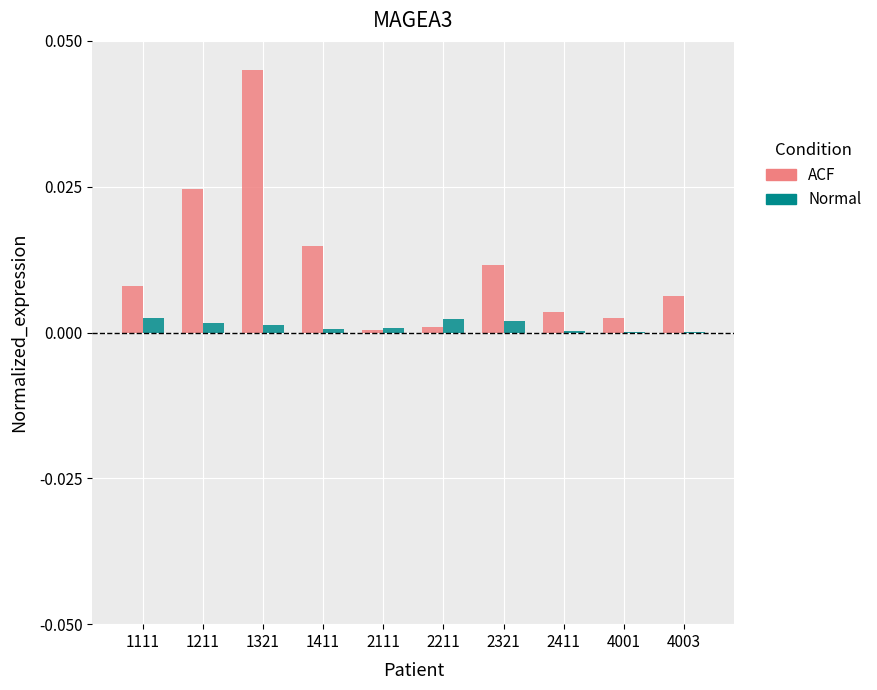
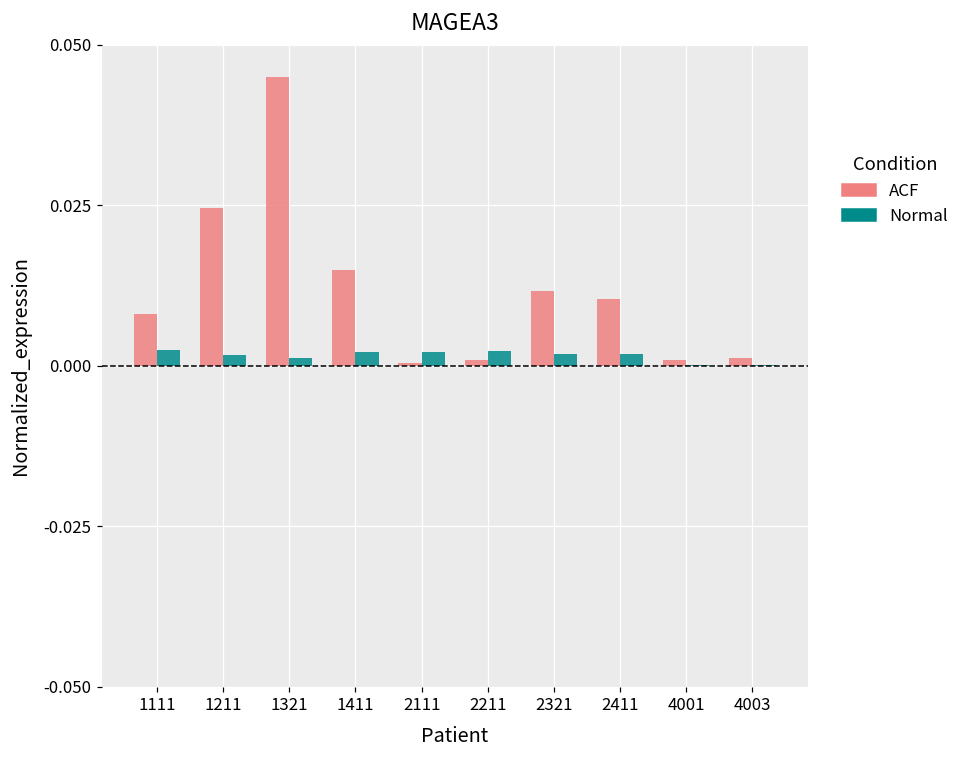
Normal, 1411: 0.001 -> 0.002
Normal, 2111: 0.001 -> 0.002
ACF, 2411: 0.003 -> 0.010
Normal, 2411: 0.000 -> 0.002
ACF, 4001: 0.002 -> 0.001
ACF, 4003: 0.006 -> 0.001
